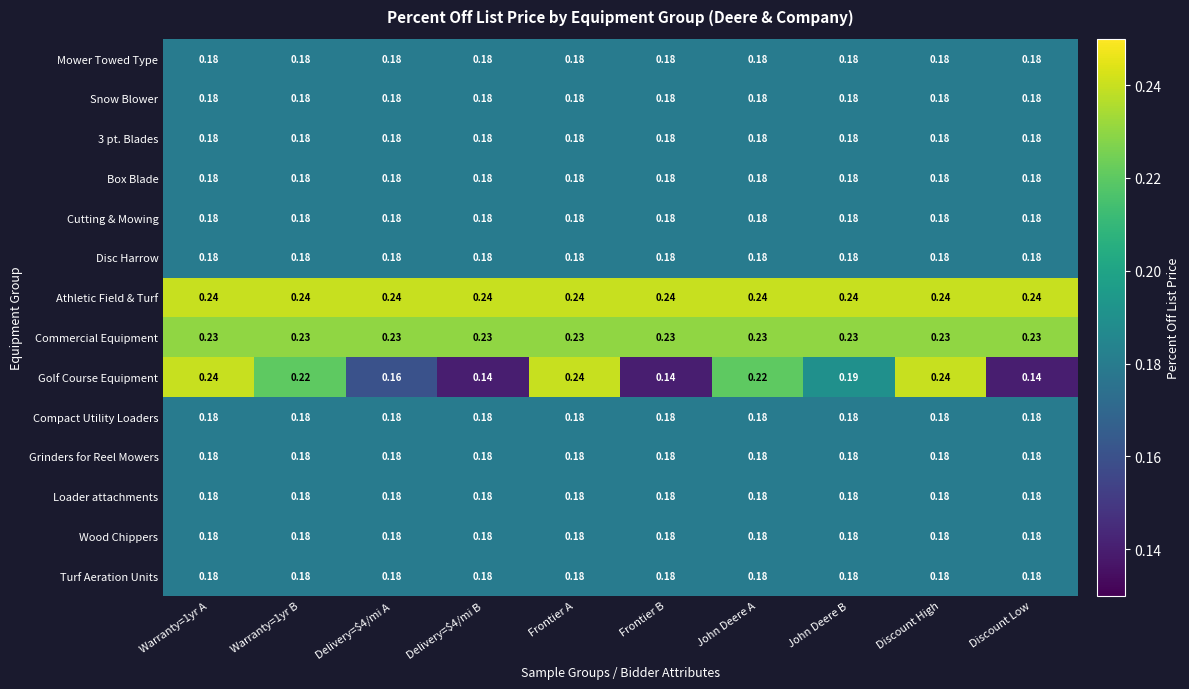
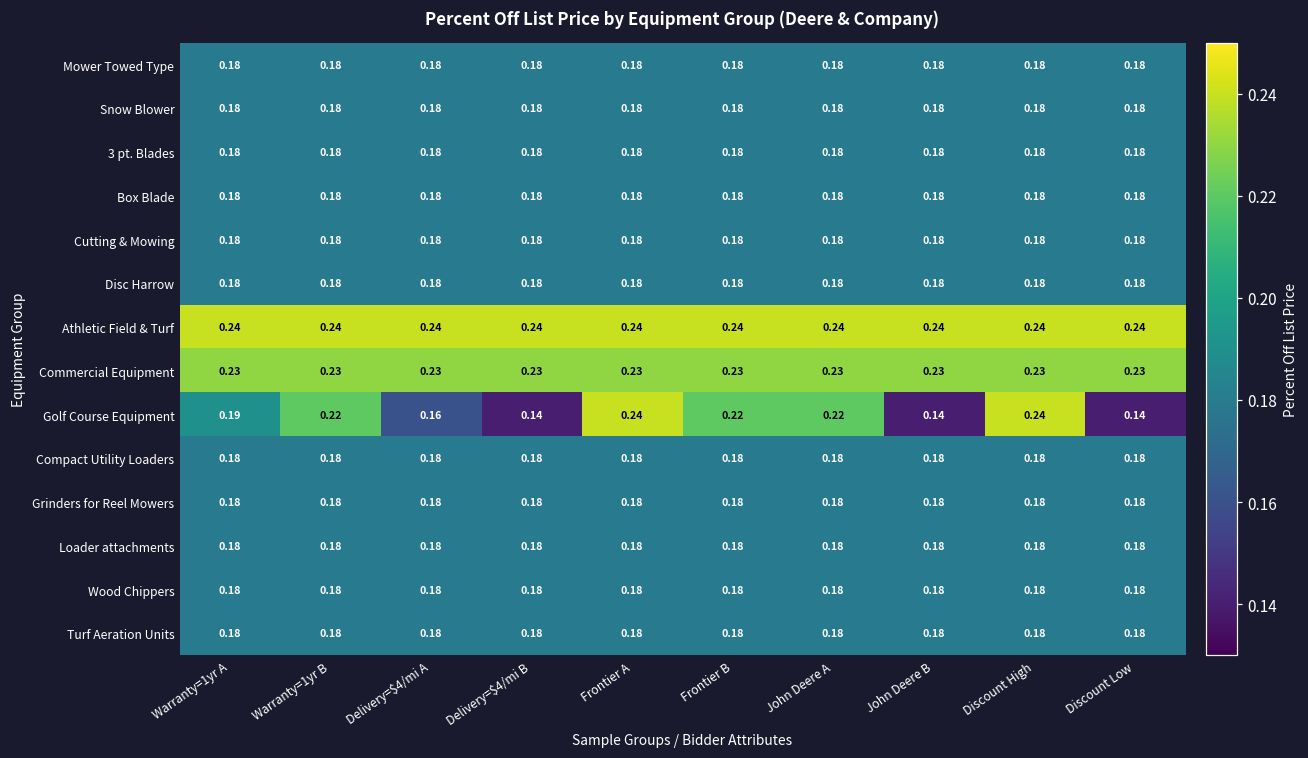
Golf Course Equipment, Warranty=1yr A: 0.24 -> 0.19
Golf Course Equipment, Frontier B: 0.14 -> 0.22
Golf Course Equipment, John Deere B: 0.19 -> 0.14
